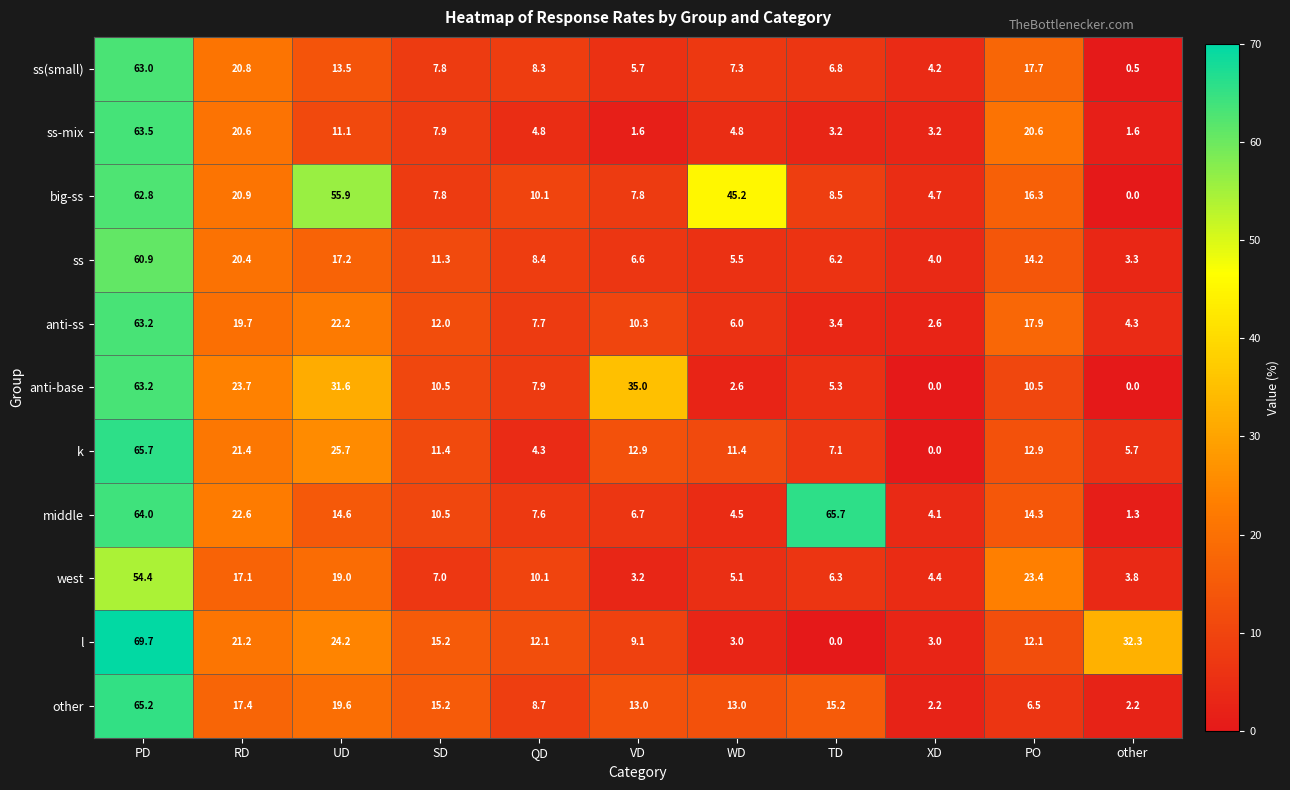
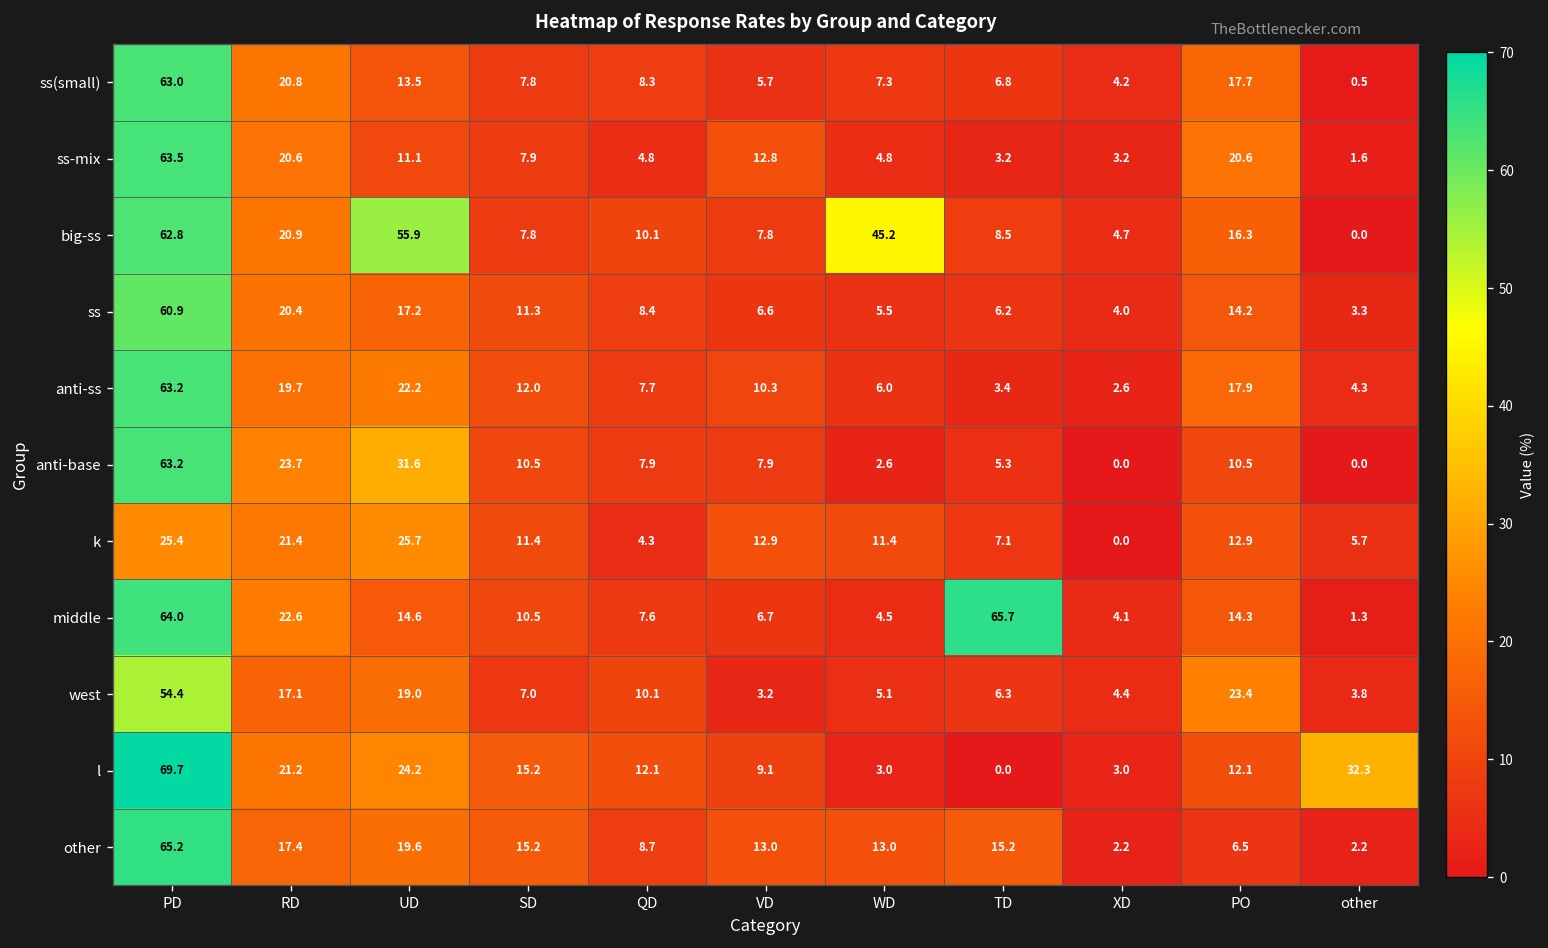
ss-mix, VD: 1.6 -> 12.8
anti-base, VD: 35.0 -> 7.9
k, PD: 65.7 -> 25.4
